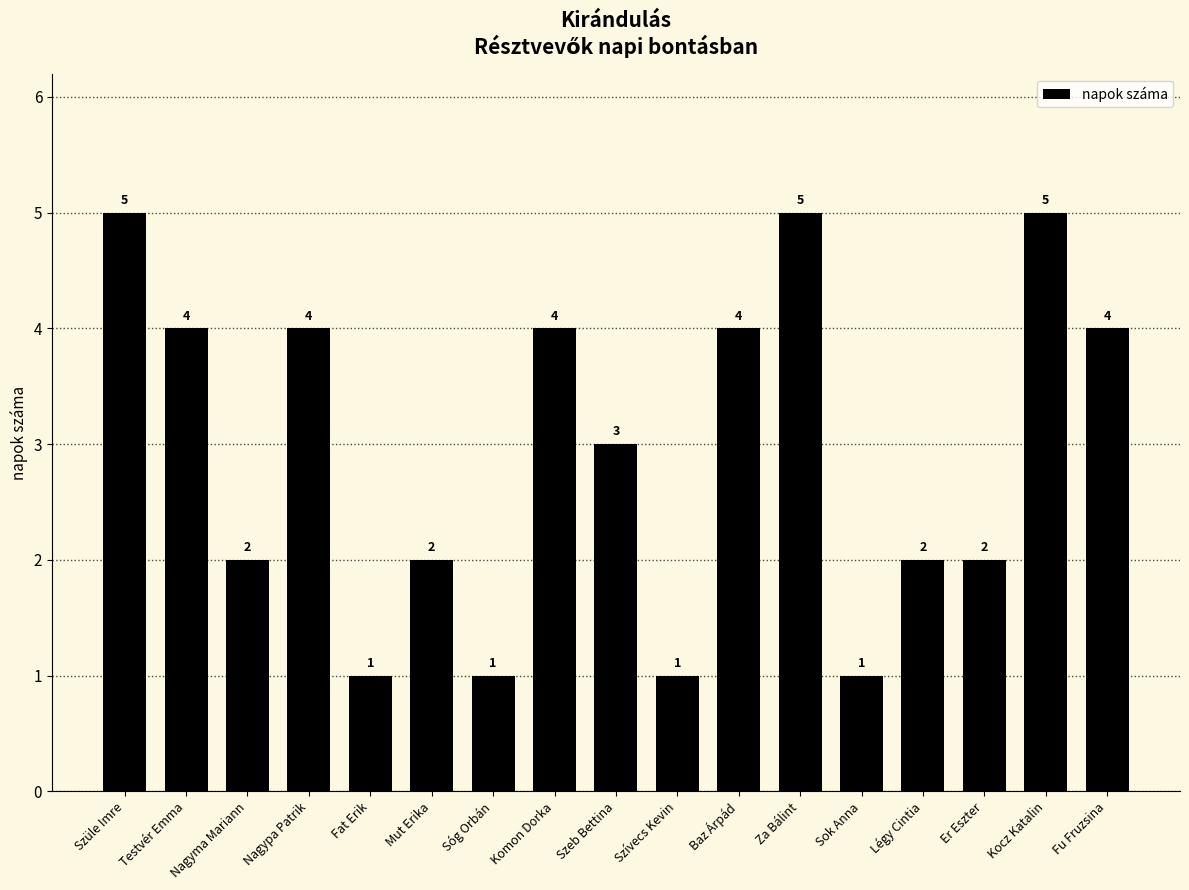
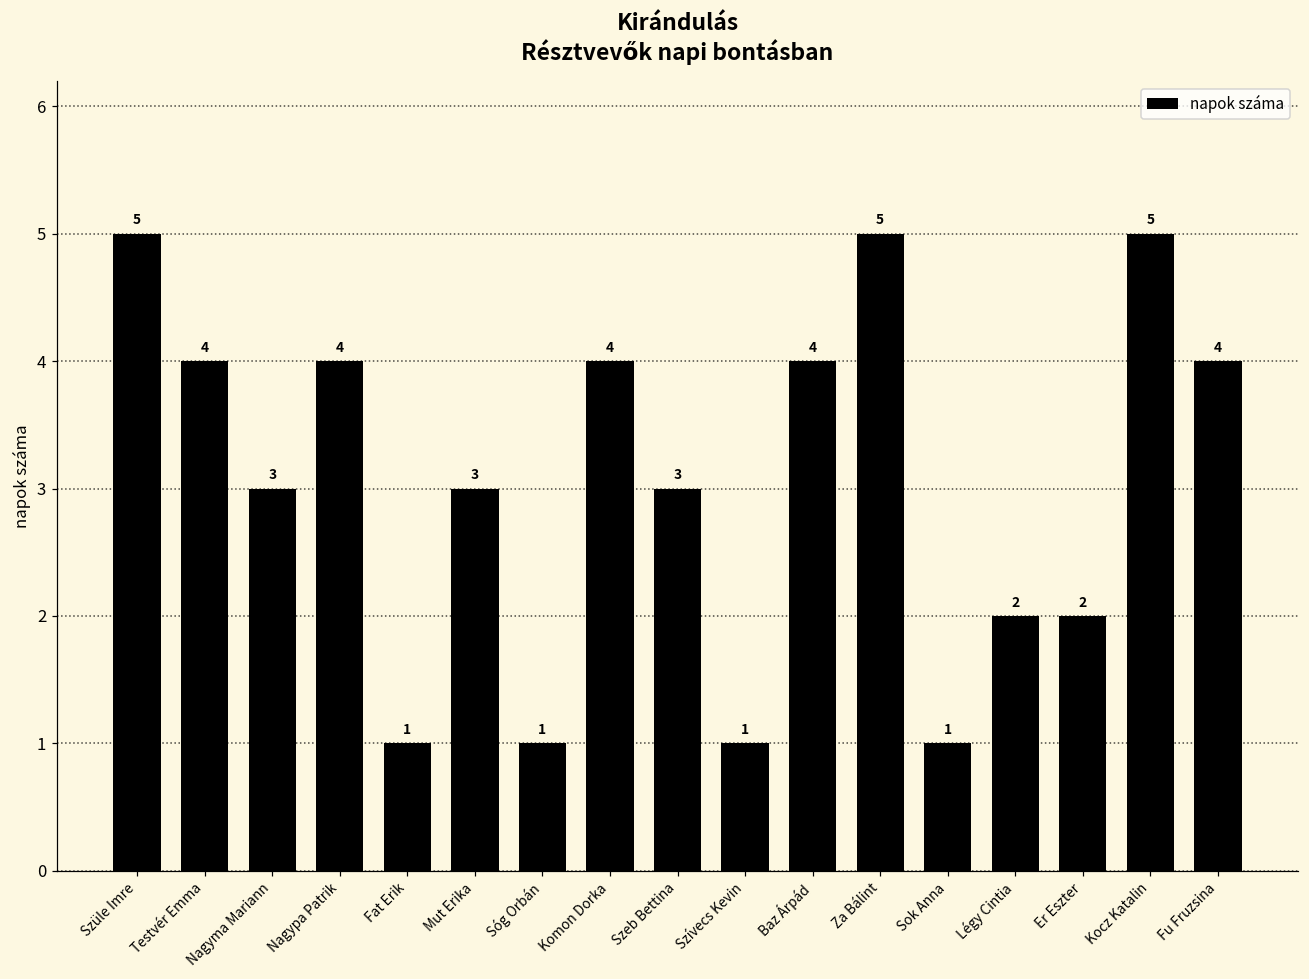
Nagyma Mariann: 2 -> 3
Mut Erika: 2 -> 3
